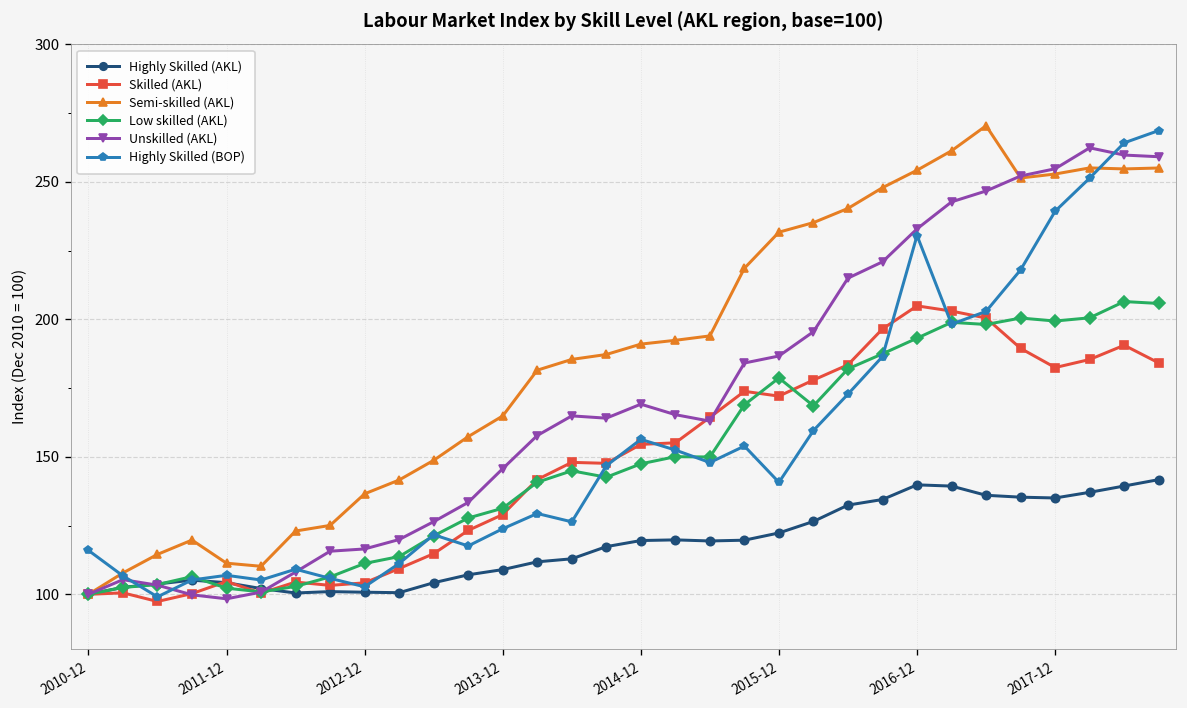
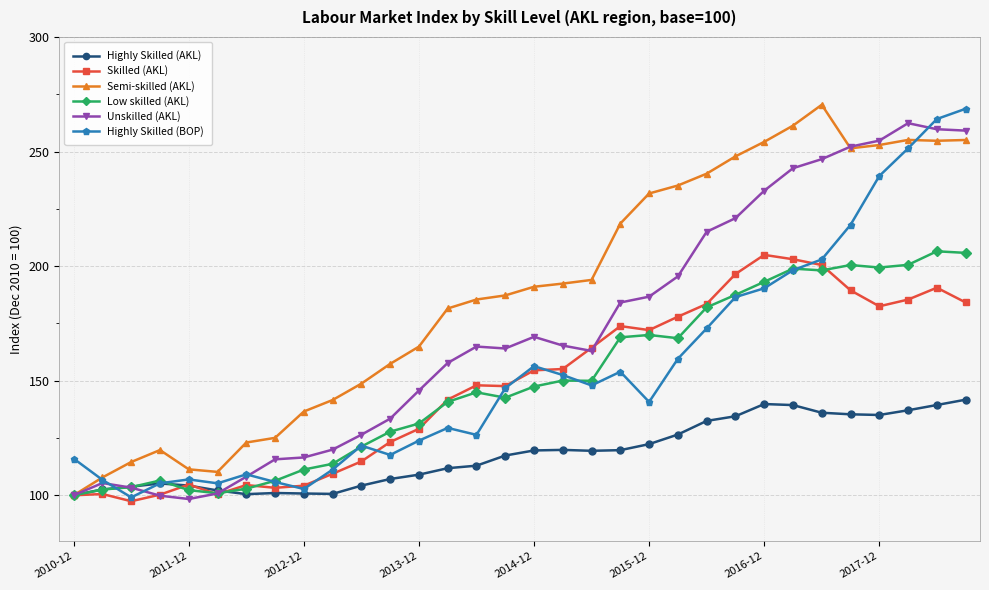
Low skilled (AKL), 2015-12: 179 -> 170
Highly Skilled (BOP), 2016-12: 230 -> 190
